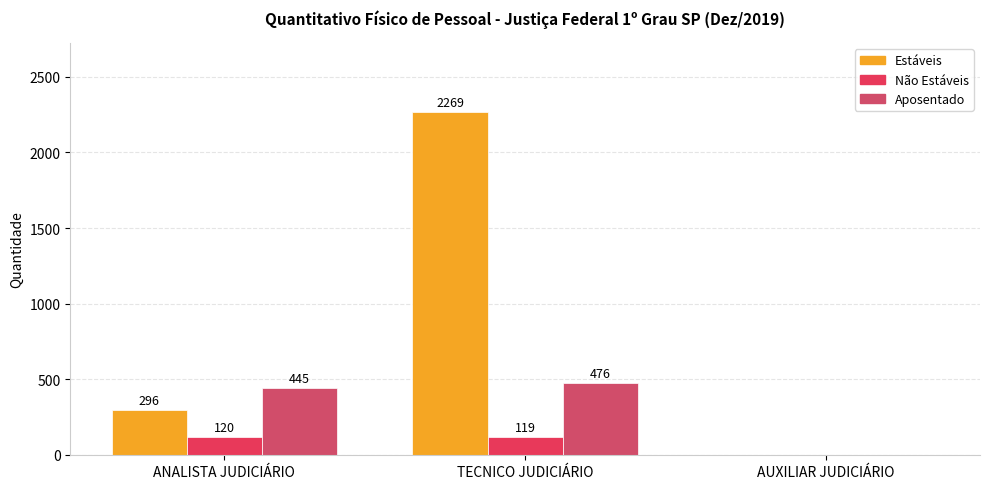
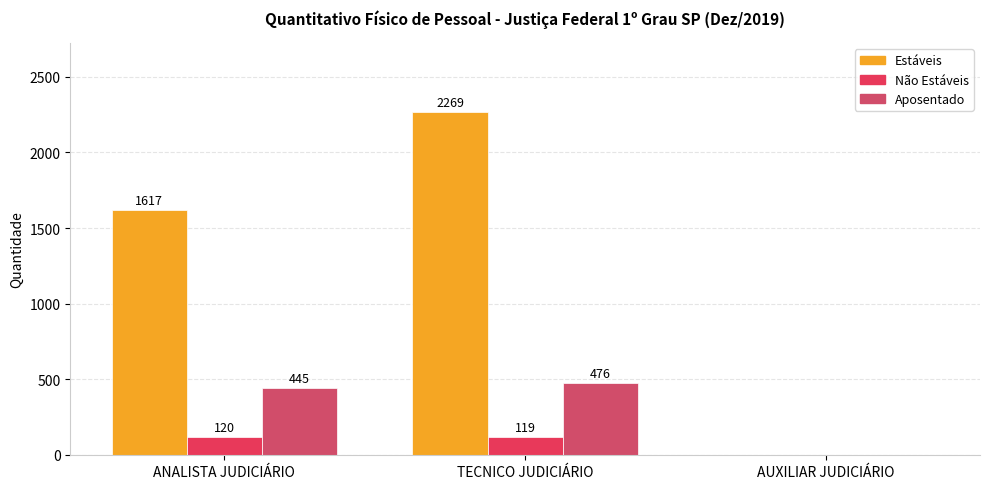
Estáveis, ANALISTA JUDICIÁRIO: 296 -> 1617
